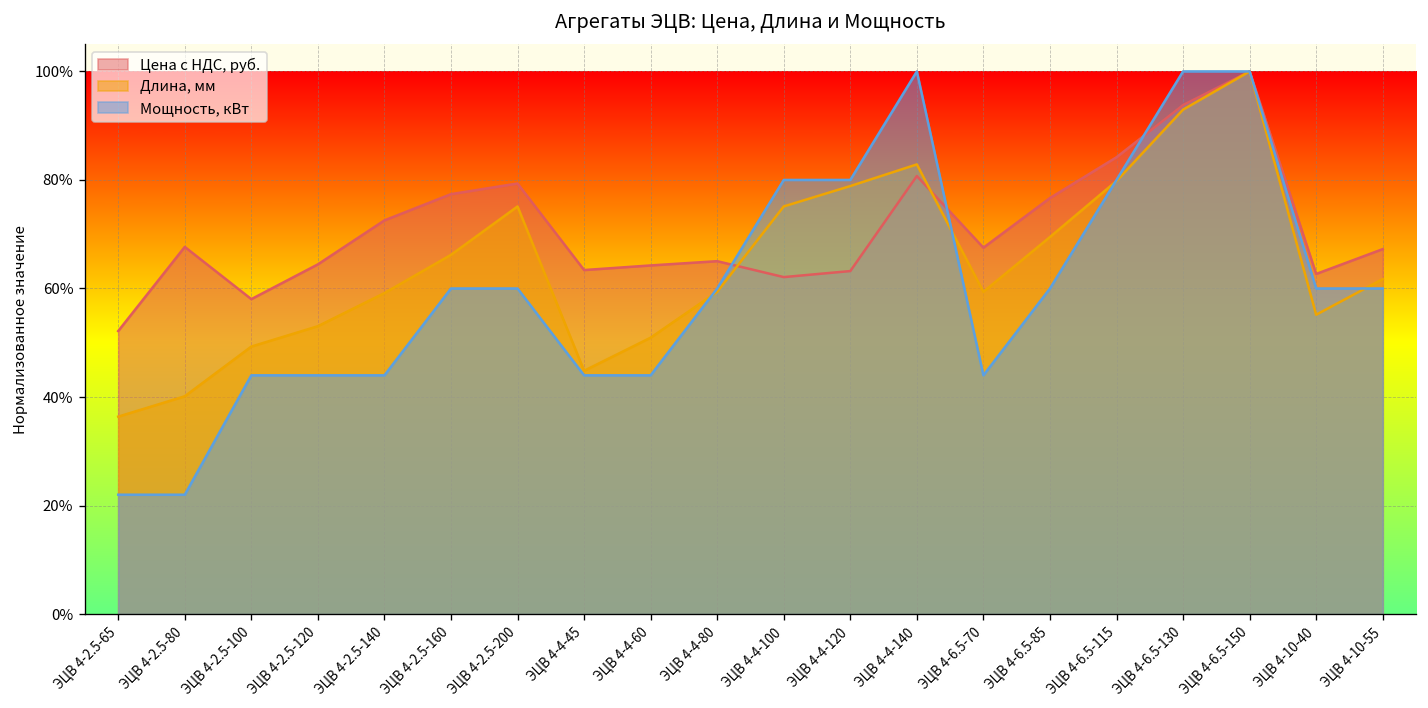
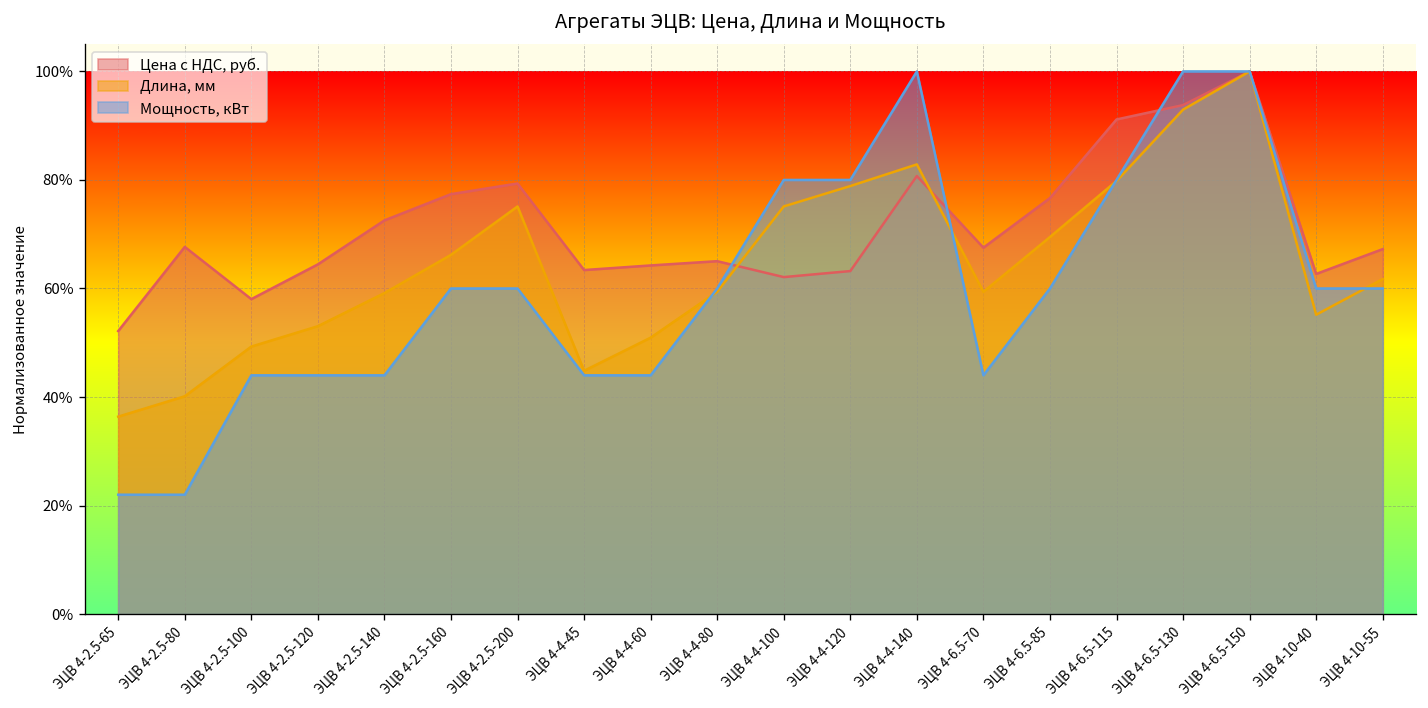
Цена с НДС, руб., ЭЦВ 4-6.5-115: 84% -> 91%
